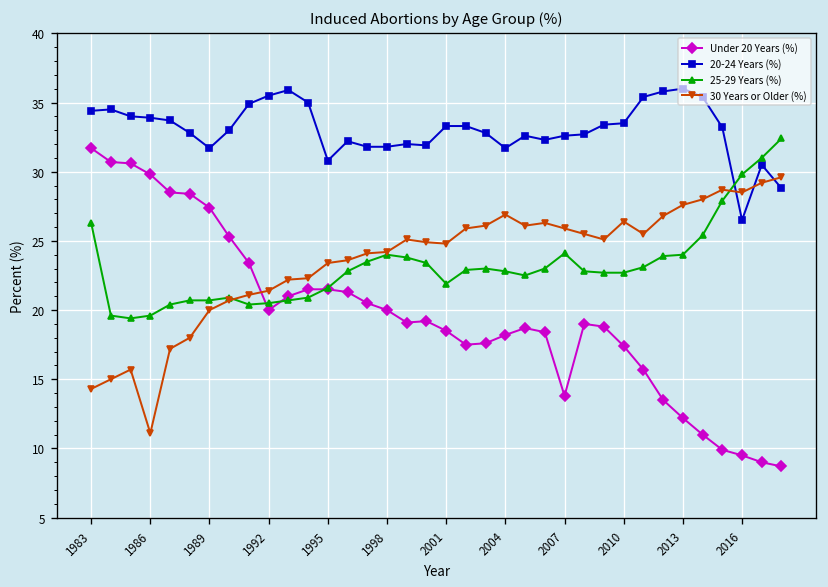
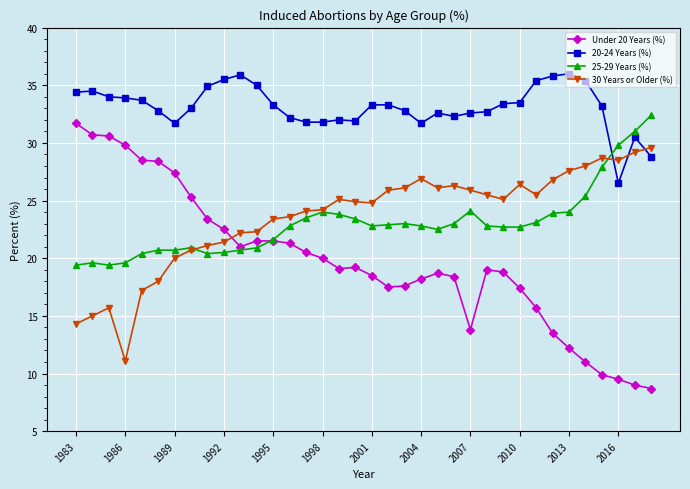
25-29 Years (%), 1983: 26.3 -> 19.4
Under 20 Years (%), 1992: 20.0 -> 22.5
20-24 Years (%), 1995: 30.8 -> 33.3
25-29 Years (%), 2001: 21.9 -> 22.8
